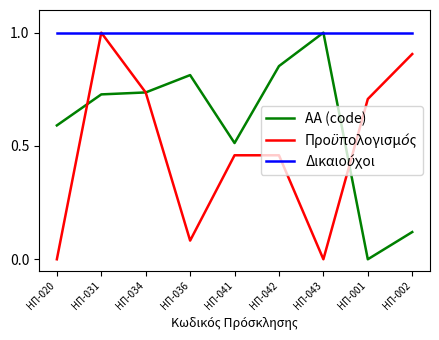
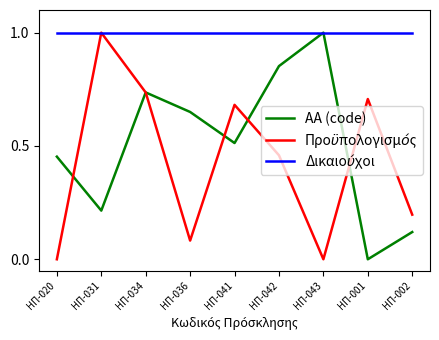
ΑΑ (code), ΗΠ-020: 0.59 -> 0.45
ΑΑ (code), ΗΠ-031: 0.73 -> 0.21
ΑΑ (code), ΗΠ-036: 0.81 -> 0.65
Προϋπολογισμός, ΗΠ-041: 0.46 -> 0.68
Προϋπολογισμός, ΗΠ-002: 0.91 -> 0.20
